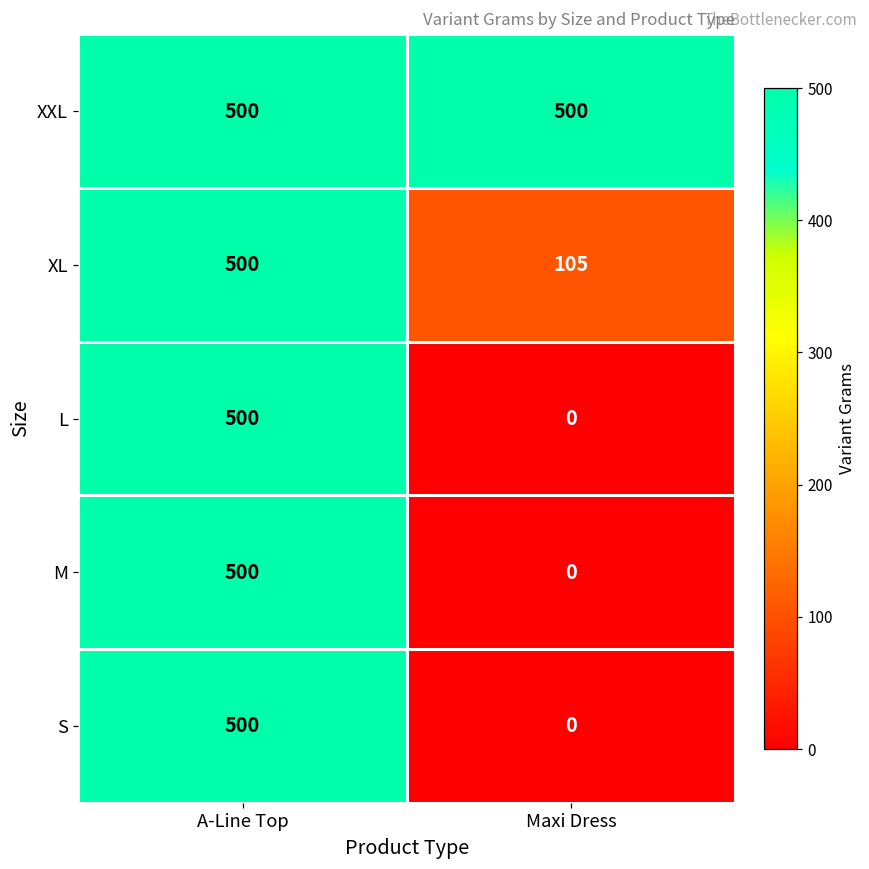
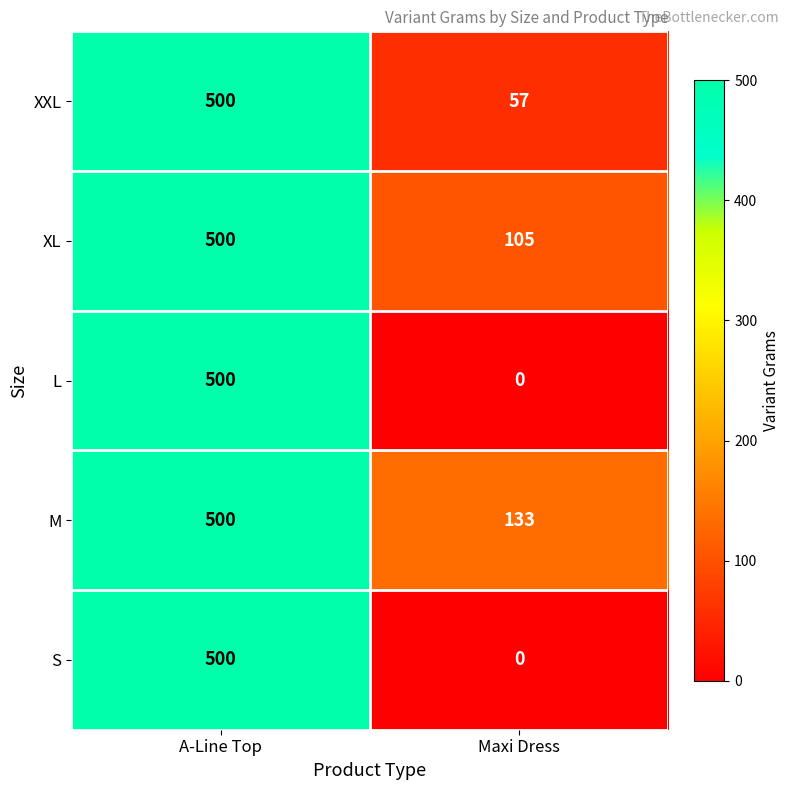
XXL, Maxi Dress: 500 -> 57
M, Maxi Dress: 0 -> 133
